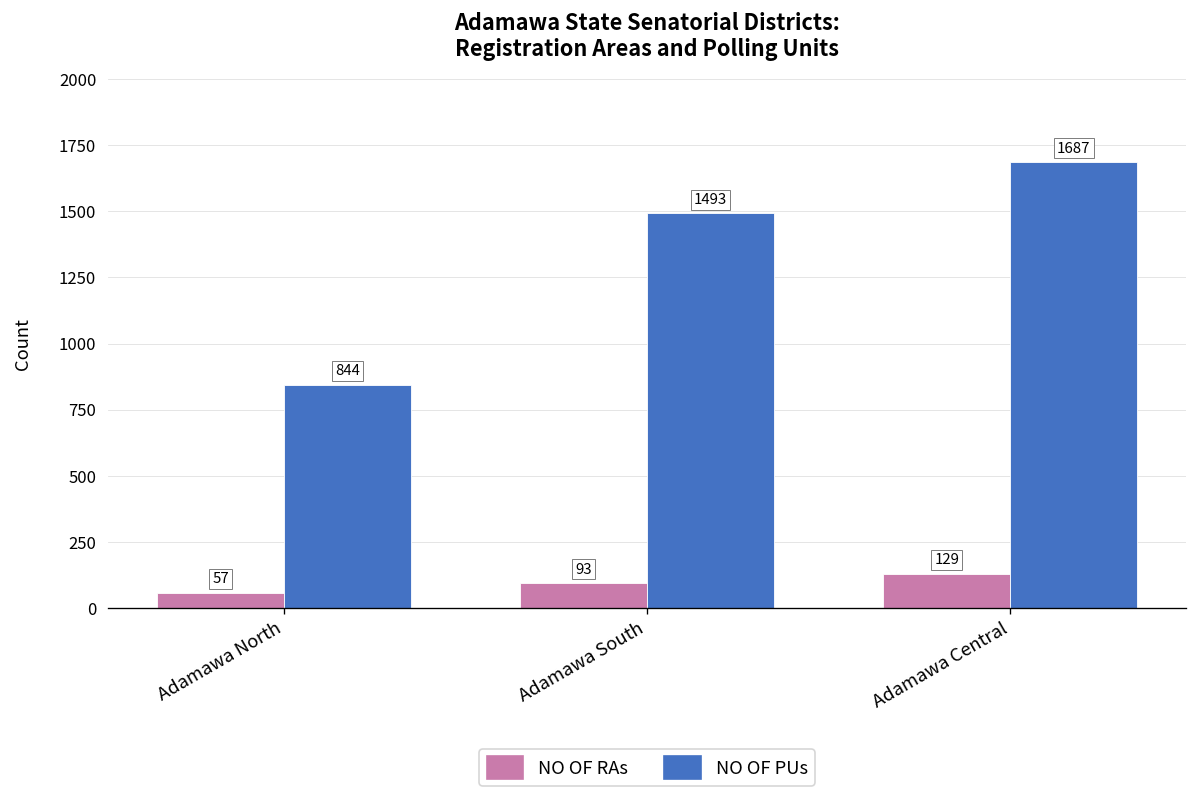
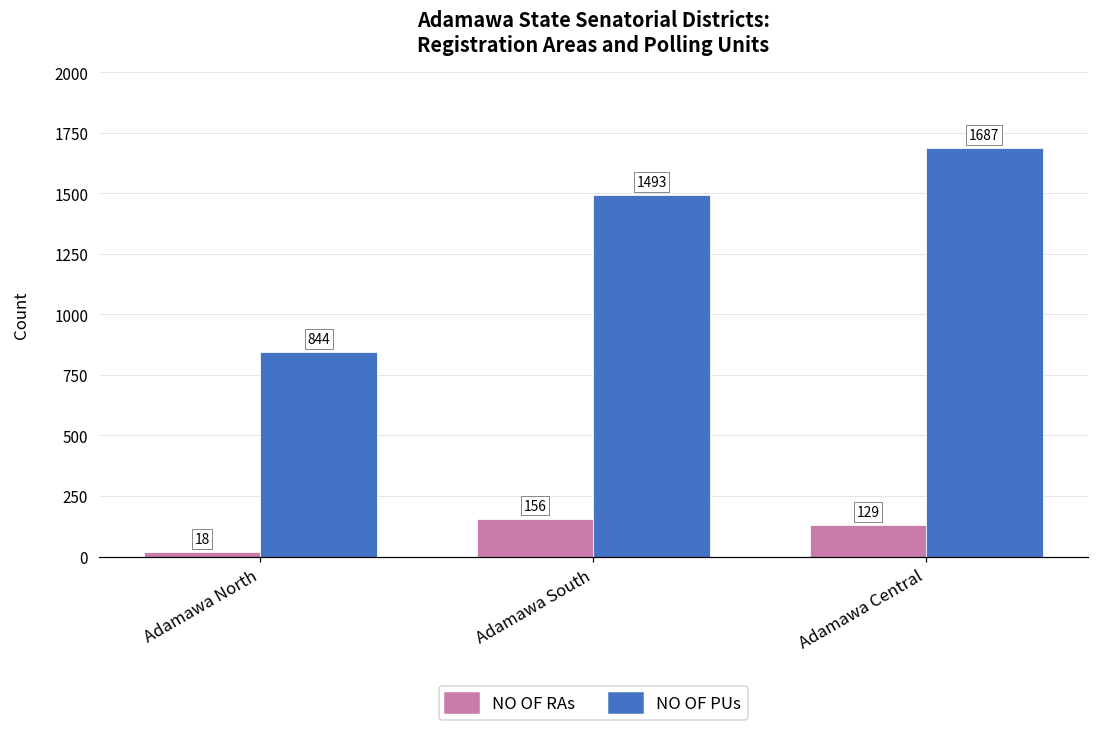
NO OF RAs, Adamawa North: 57 -> 18
NO OF RAs, Adamawa South: 93 -> 156
